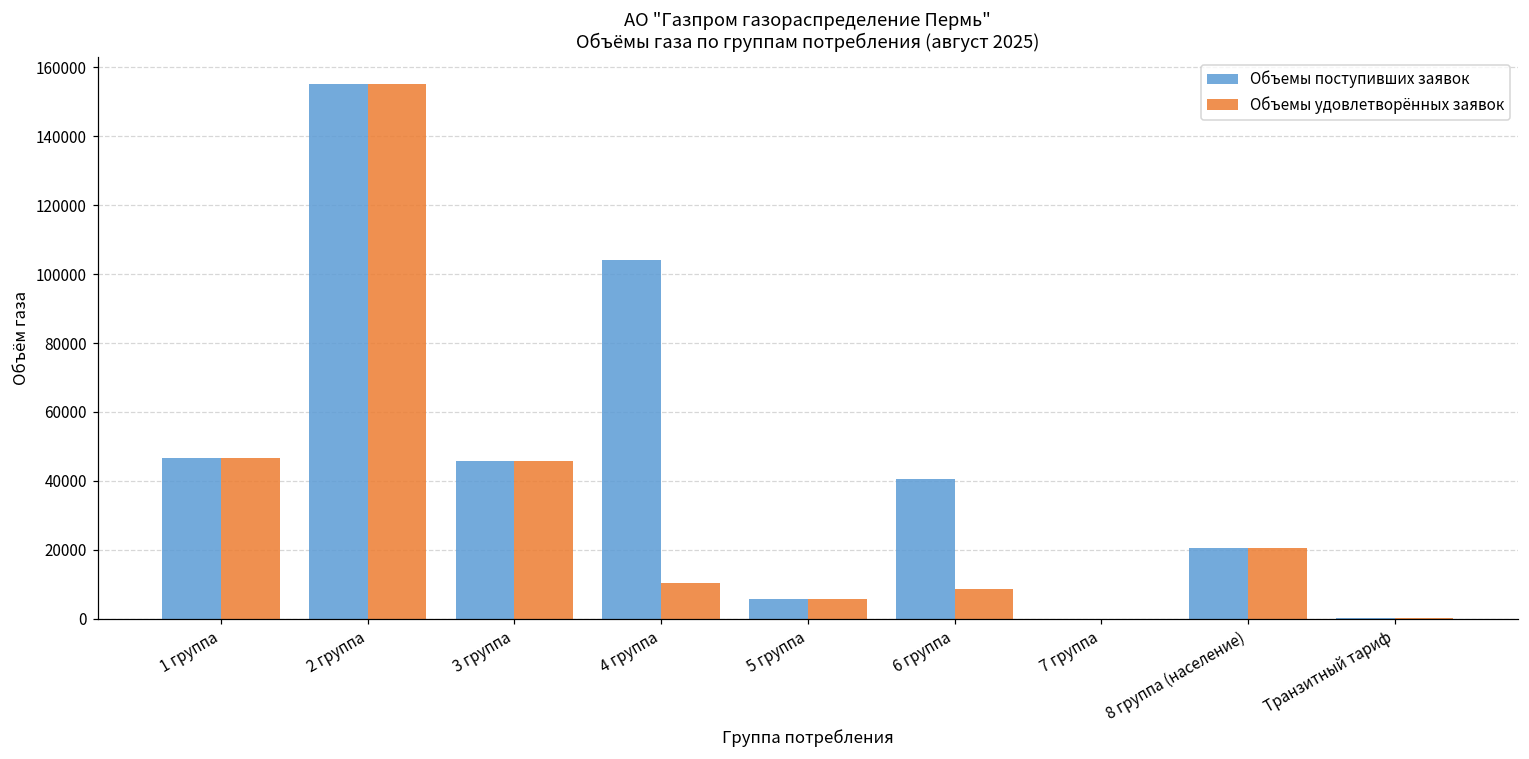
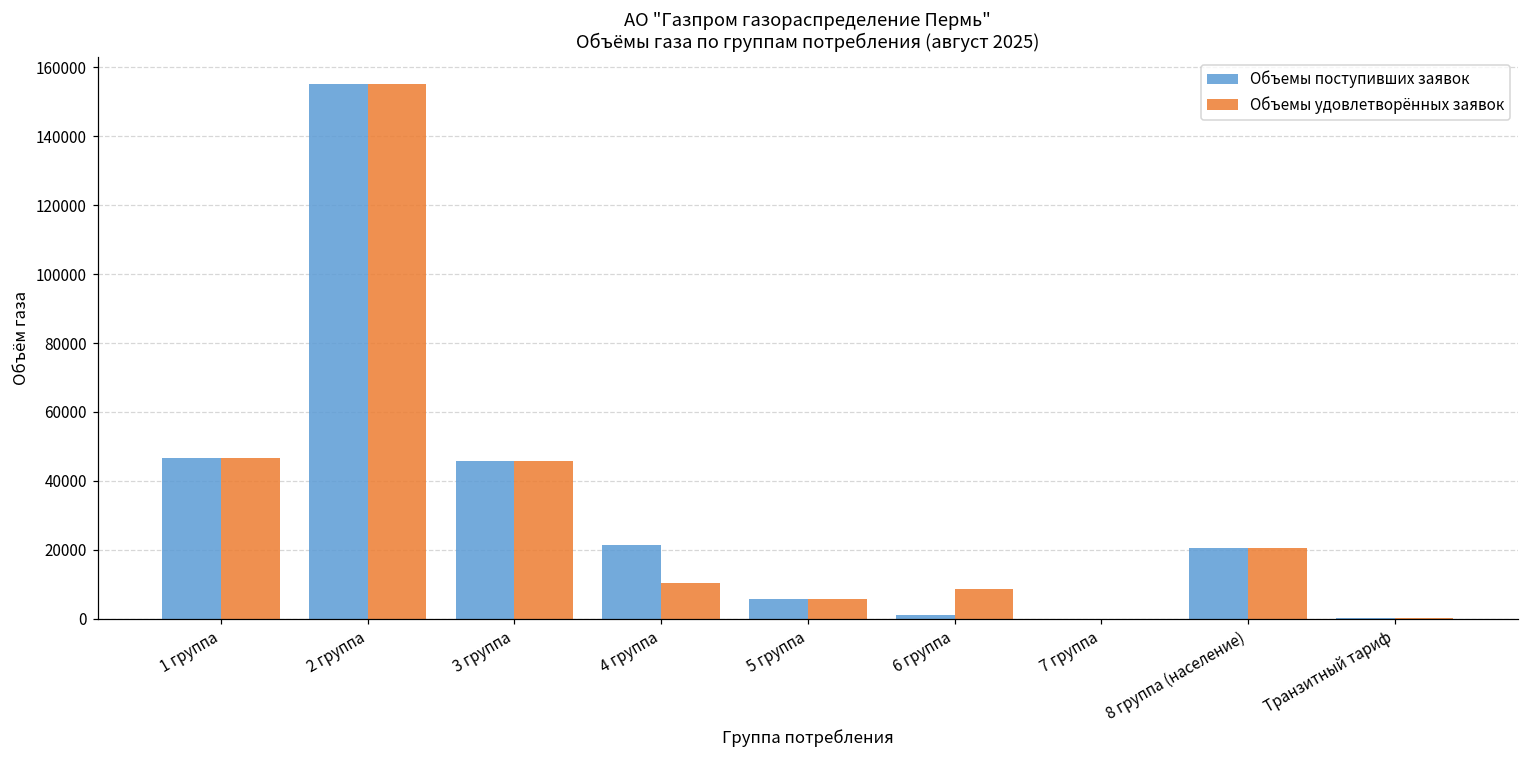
Объемы поступивших заявок, 4 группа: 104000 -> 21000
Объемы поступивших заявок, 6 группа: 41000 -> 1000
